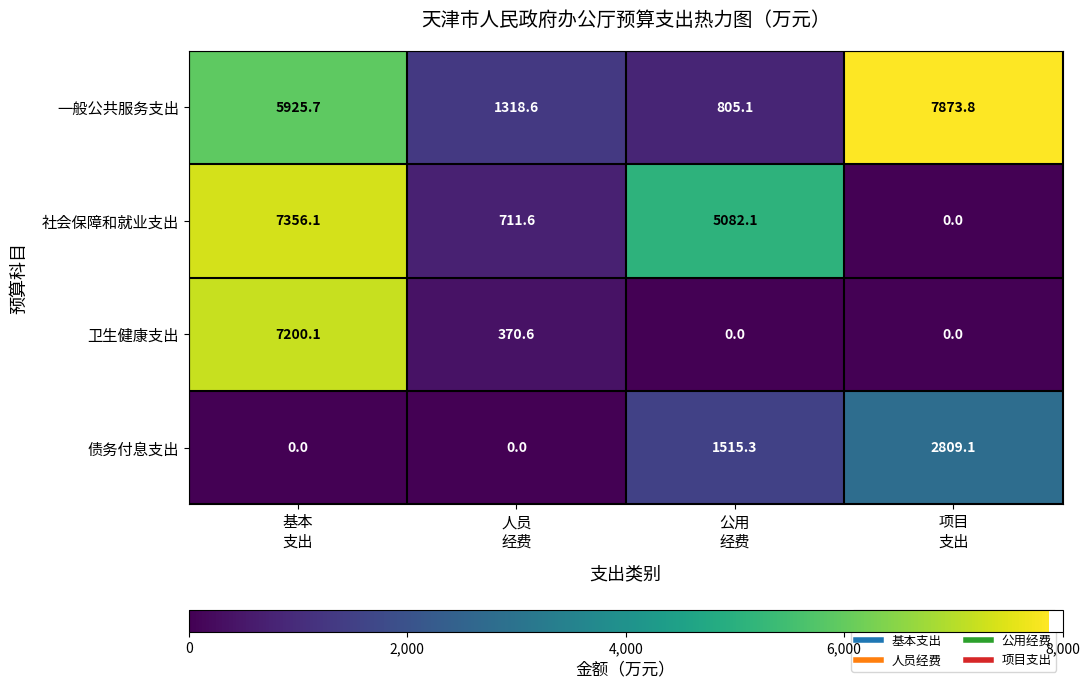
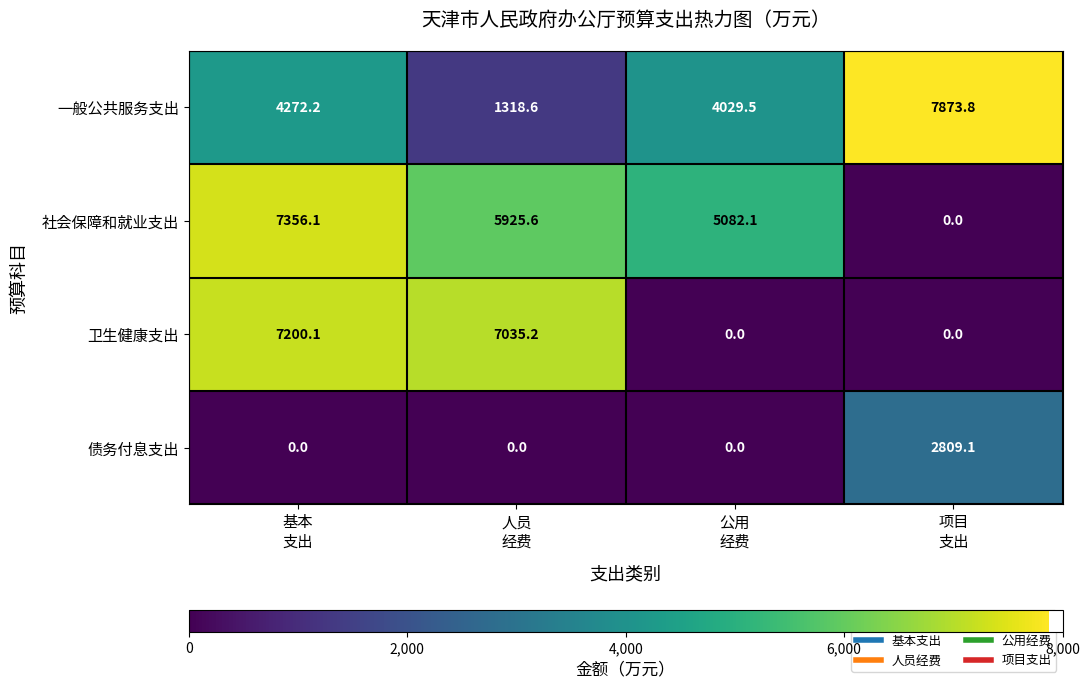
一般公共服务支出, 基本 支出: 5925.7 -> 4272.2
一般公共服务支出, 公用 经费: 805.1 -> 4029.5
社会保障和就业支出, 人员 经费: 711.6 -> 5925.6
卫生健康支出, 人员 经费: 370.6 -> 7035.2
债务付息支出, 公用 经费: 1515.3 -> 0.0
